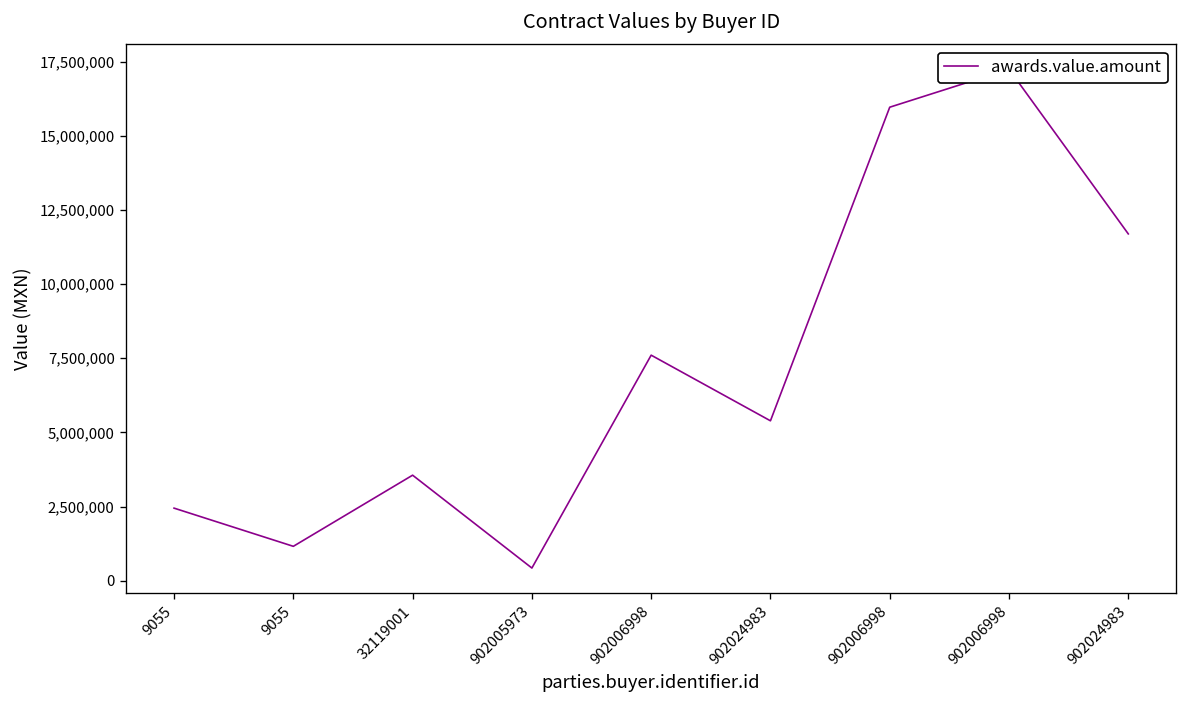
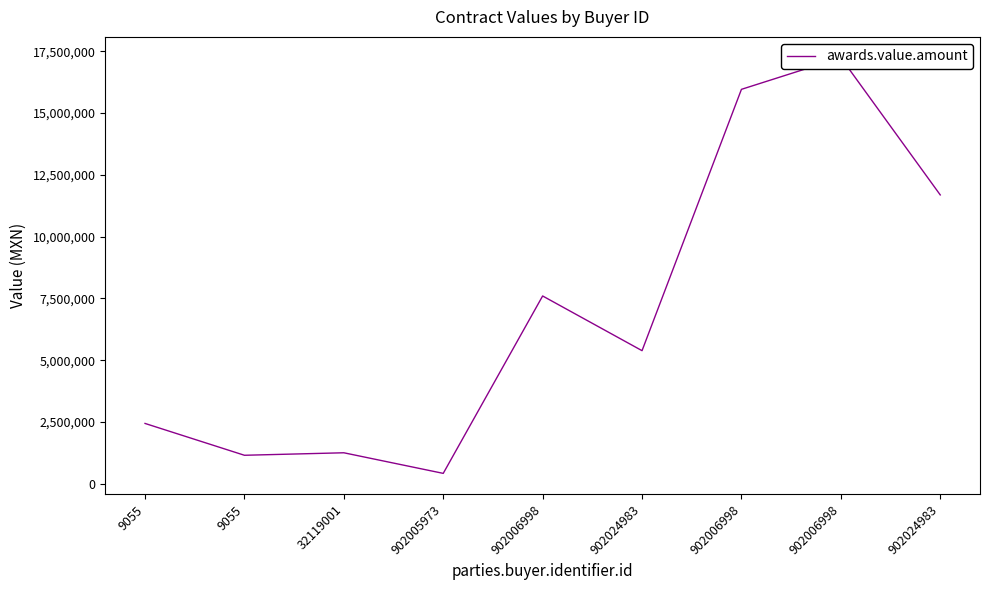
32119001: 3,600,000 -> 1,300,000
